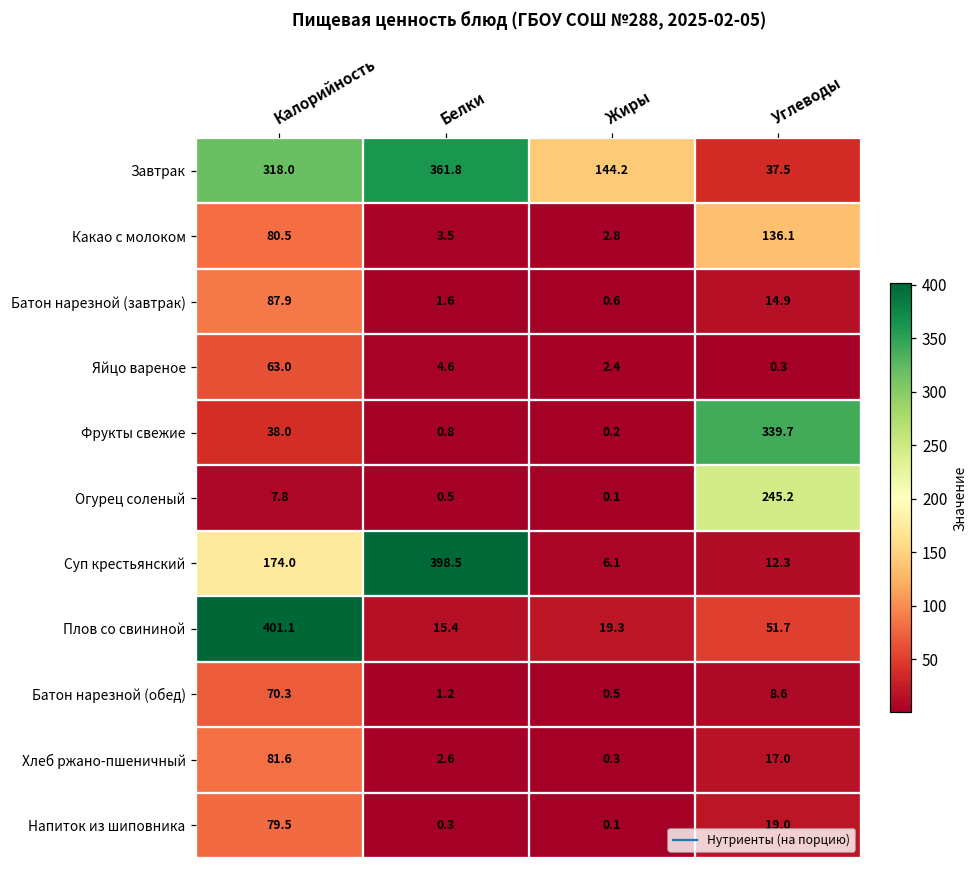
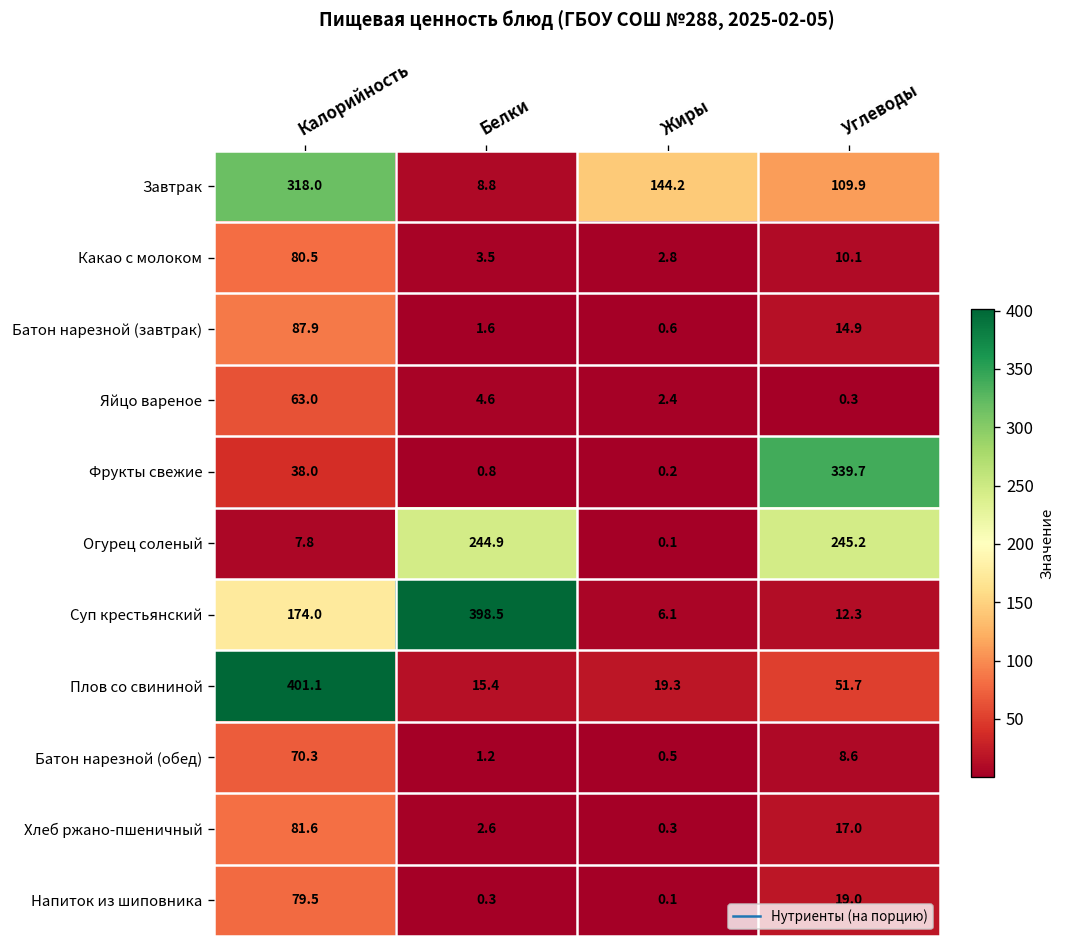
Завтрак, Белки: 361.8 -> 8.8
Завтрак, Углеводы: 37.5 -> 109.9
Какао с молоком, Углеводы: 136.1 -> 10.1
Огурец соленый, Белки: 0.5 -> 244.9
